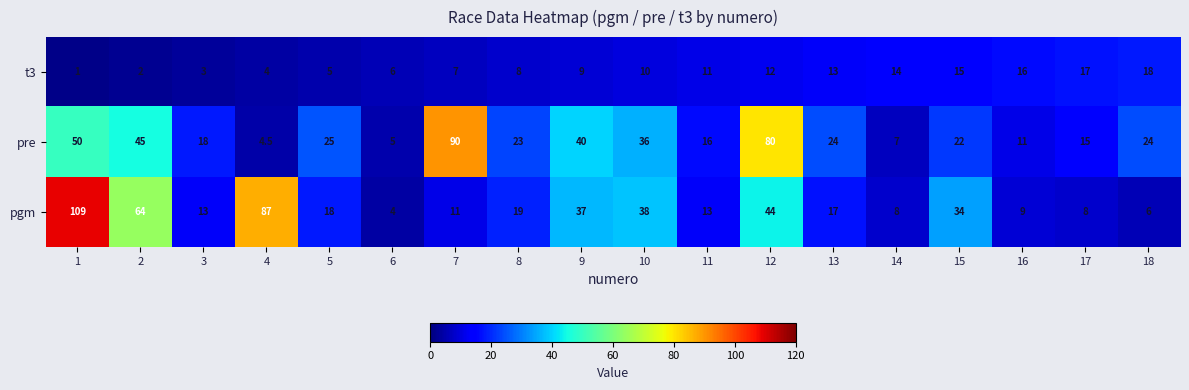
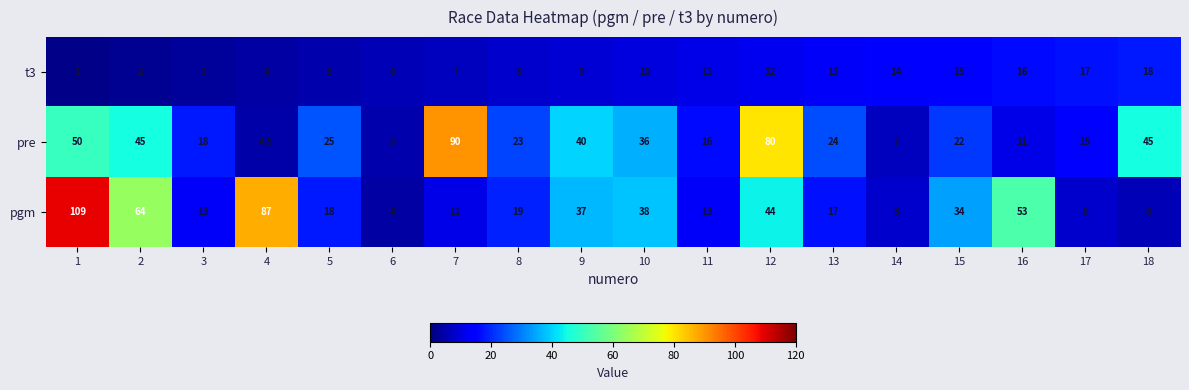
pre, 18: 24 -> 45
pgm, 16: 9 -> 53
